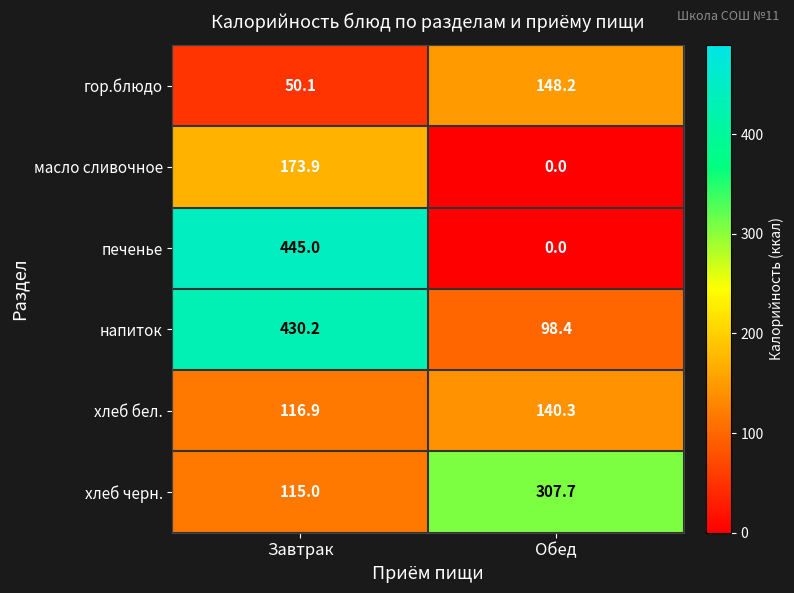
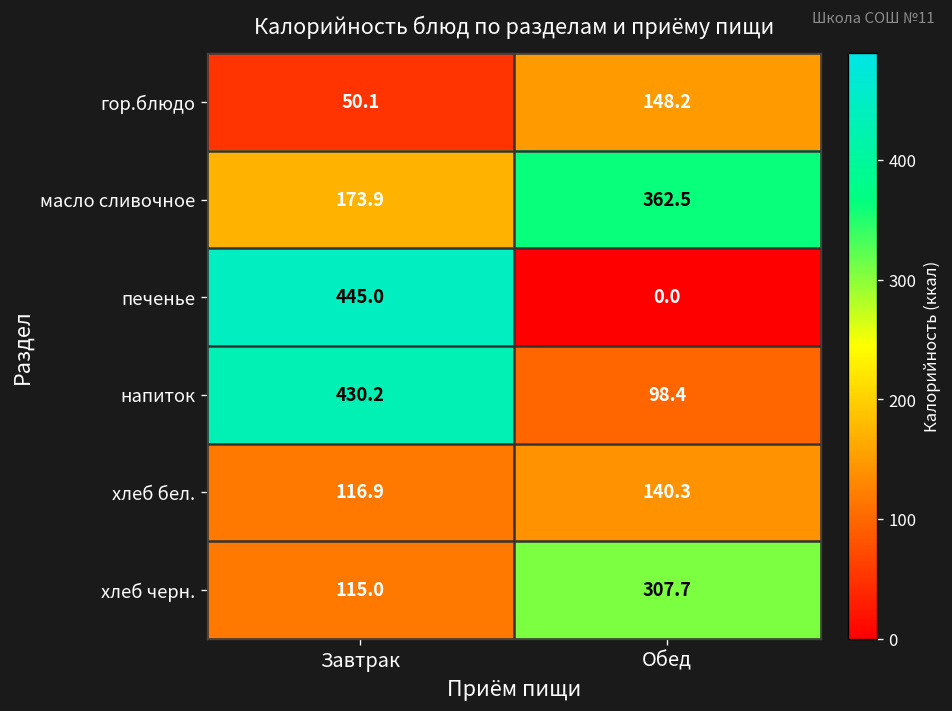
масло сливочное, Обед: 0.0 -> 362.5
